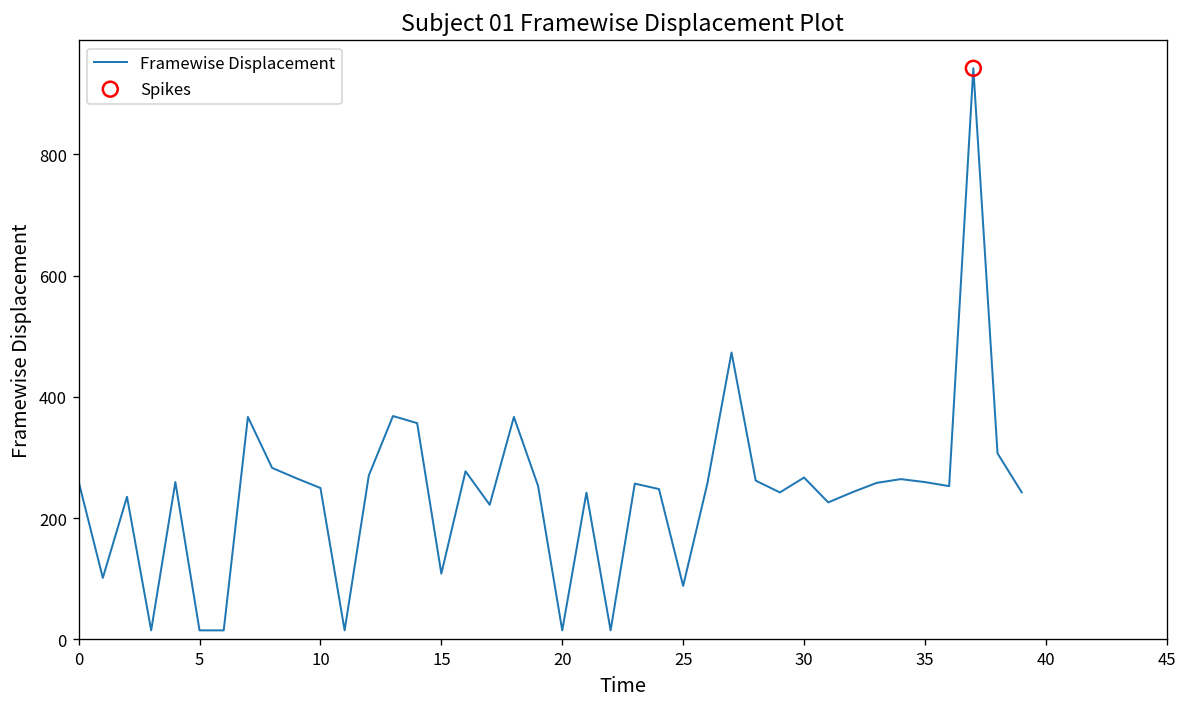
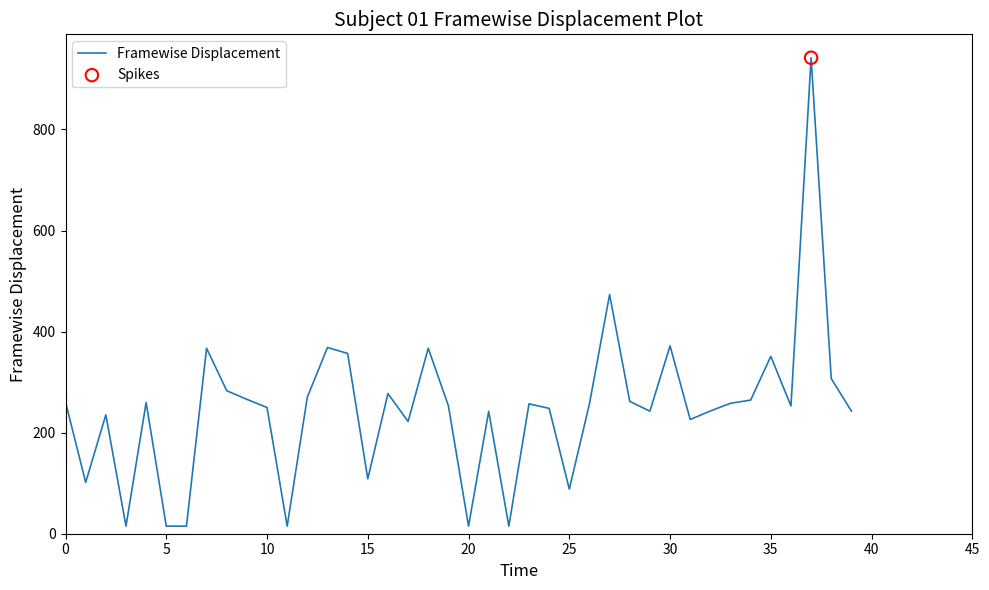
Framewise Displacement, 30: 270 -> 370
Framewise Displacement, 35: 260 -> 350
